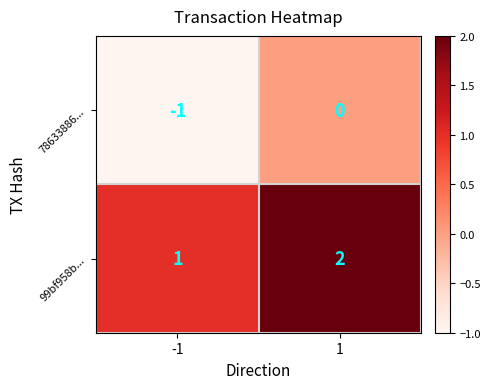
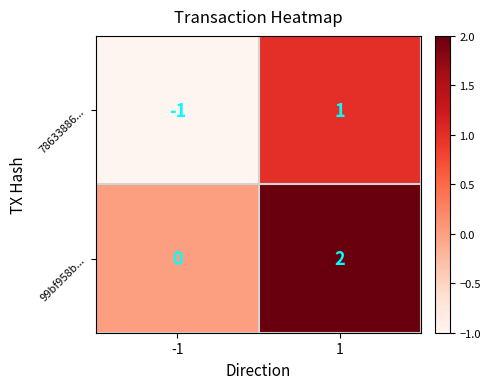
78633886..., 1: 0 -> 1
99bf958b..., -1: 1 -> 0
